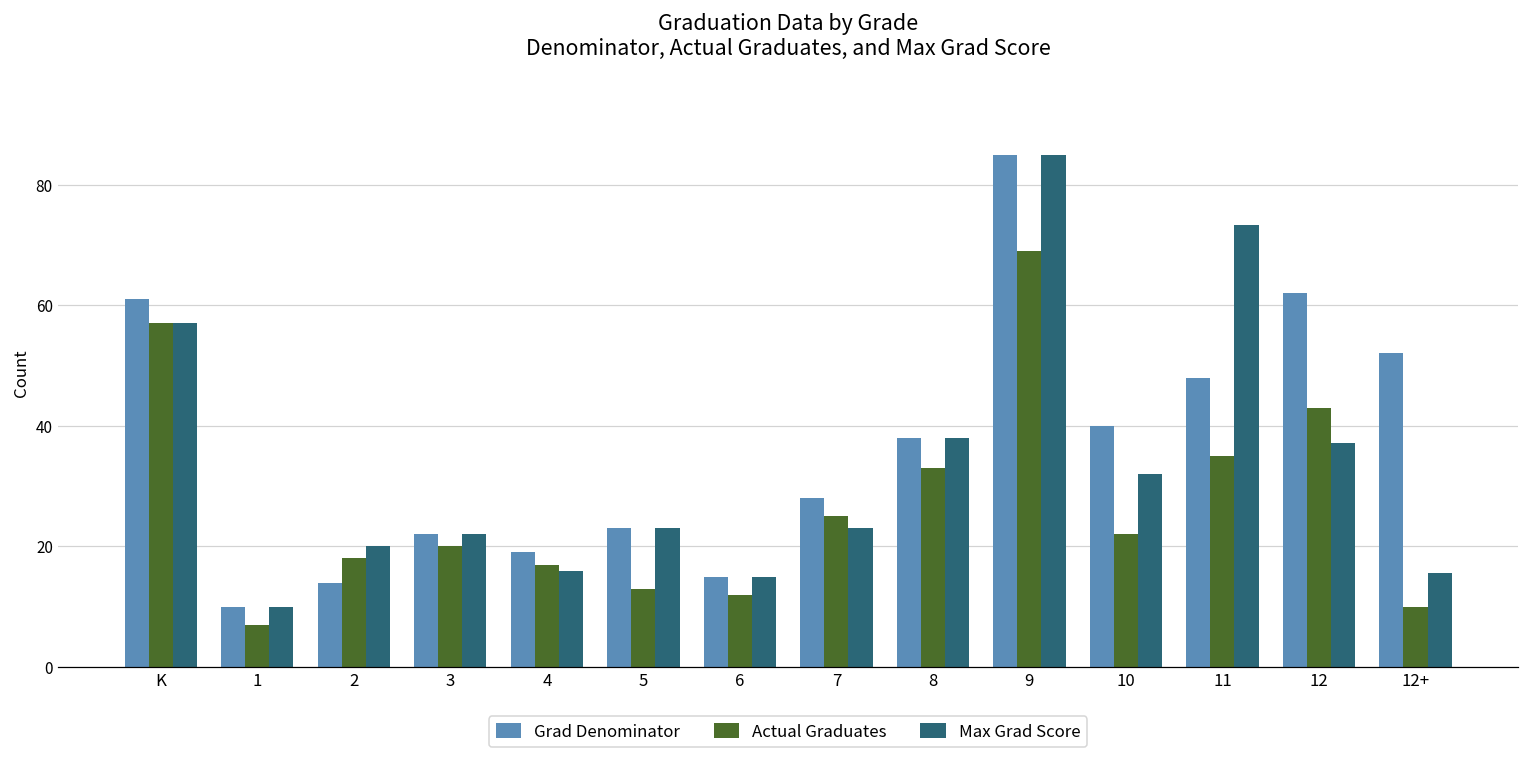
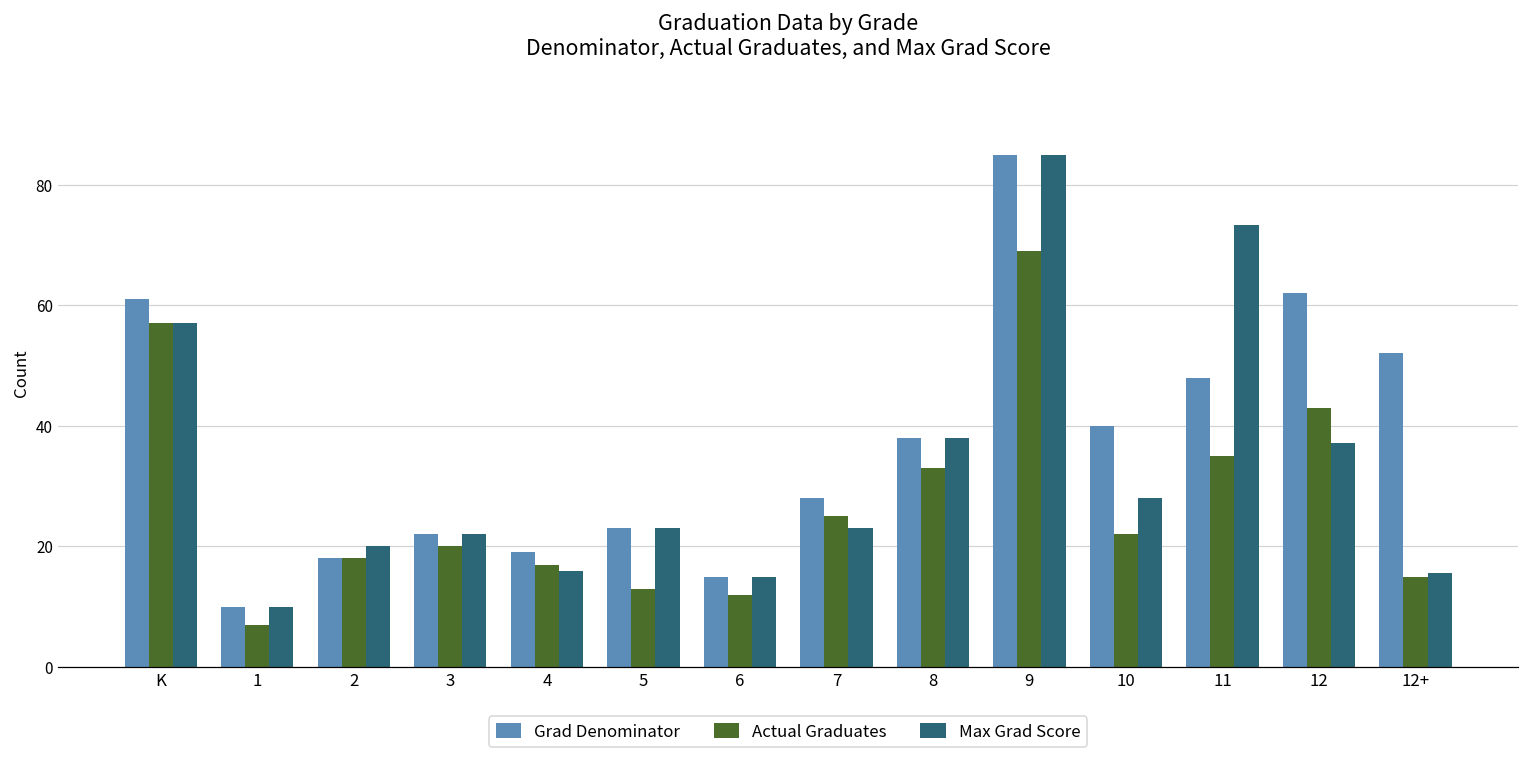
Grad Denominator, 2: 14 -> 18
Max Grad Score, 10: 32 -> 28
Actual Graduates, 12+: 10 -> 15
